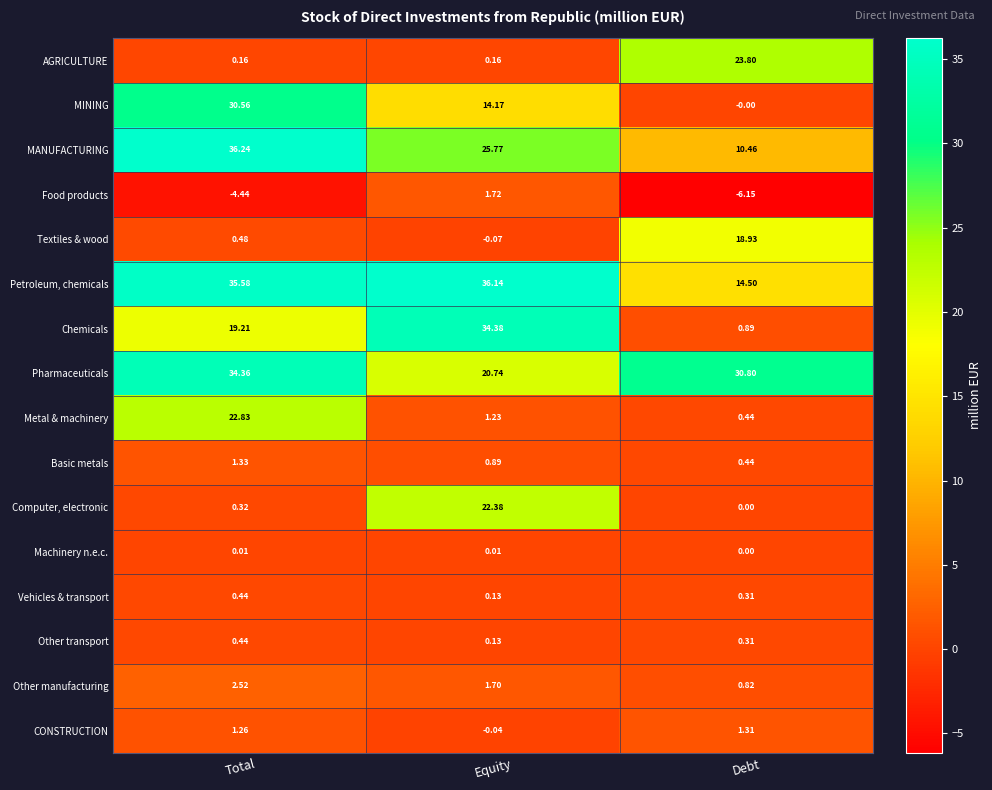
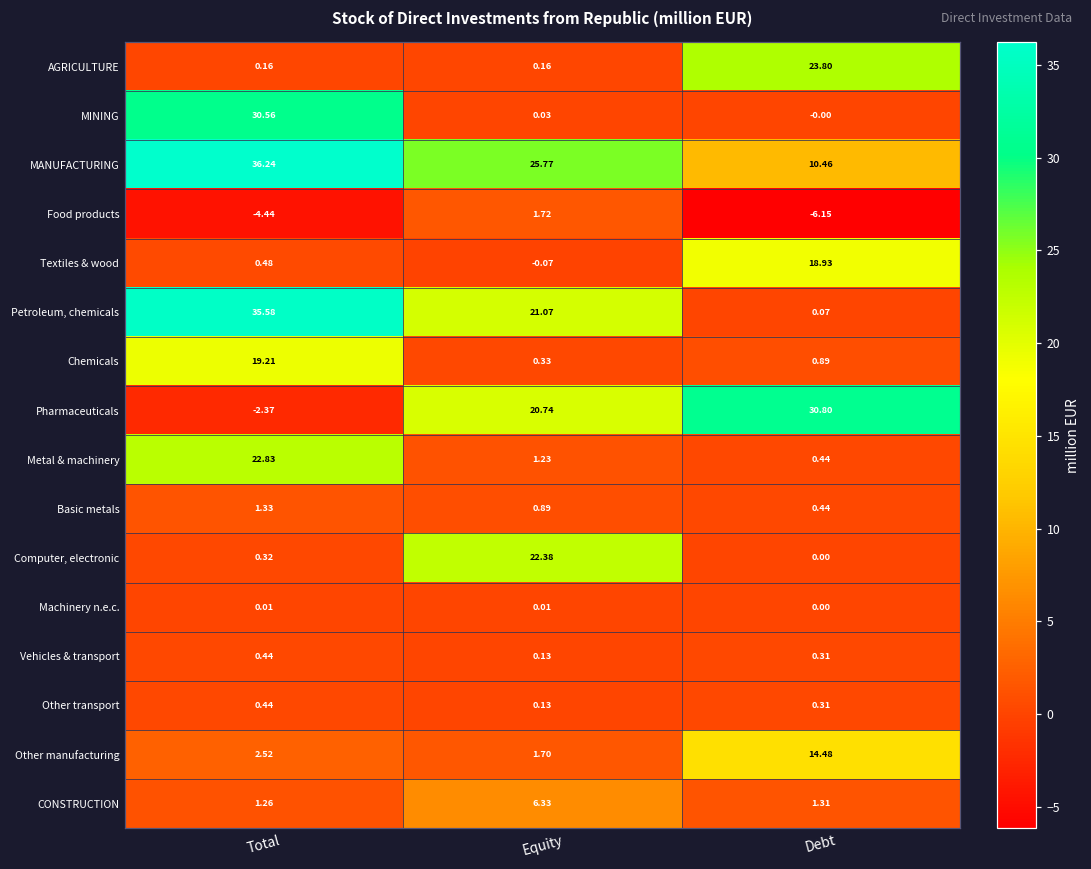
MINING, Equity: 14.17 -> 0.03
Petroleum, chemicals, Equity: 36.14 -> 21.07
Petroleum, chemicals, Debt: 14.50 -> 0.07
Chemicals, Equity: 34.38 -> 0.33
Pharmaceuticals, Total: 34.36 -> -2.37
Other manufacturing, Debt: 0.82 -> 14.48
CONSTRUCTION, Equity: -0.04 -> 6.33
